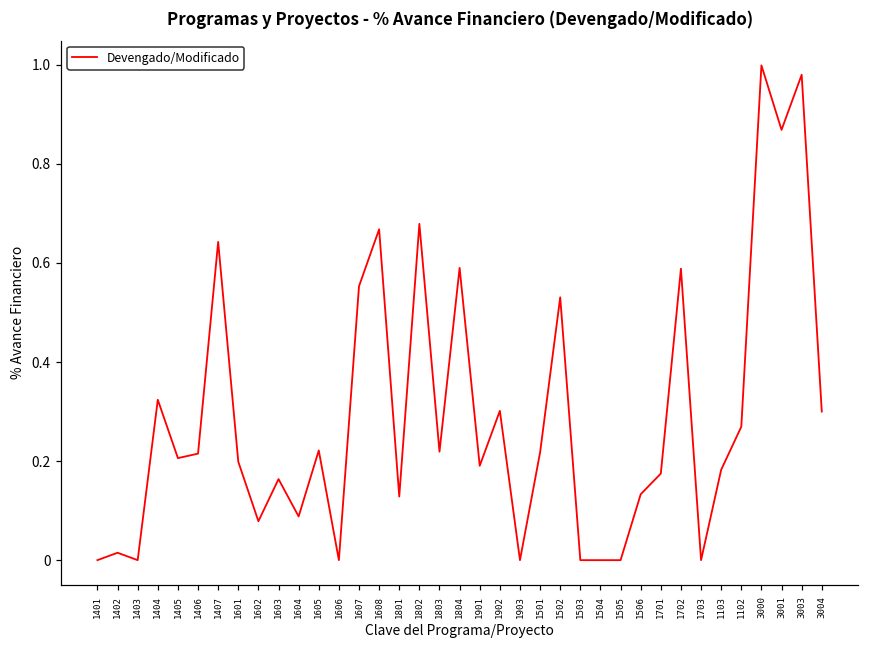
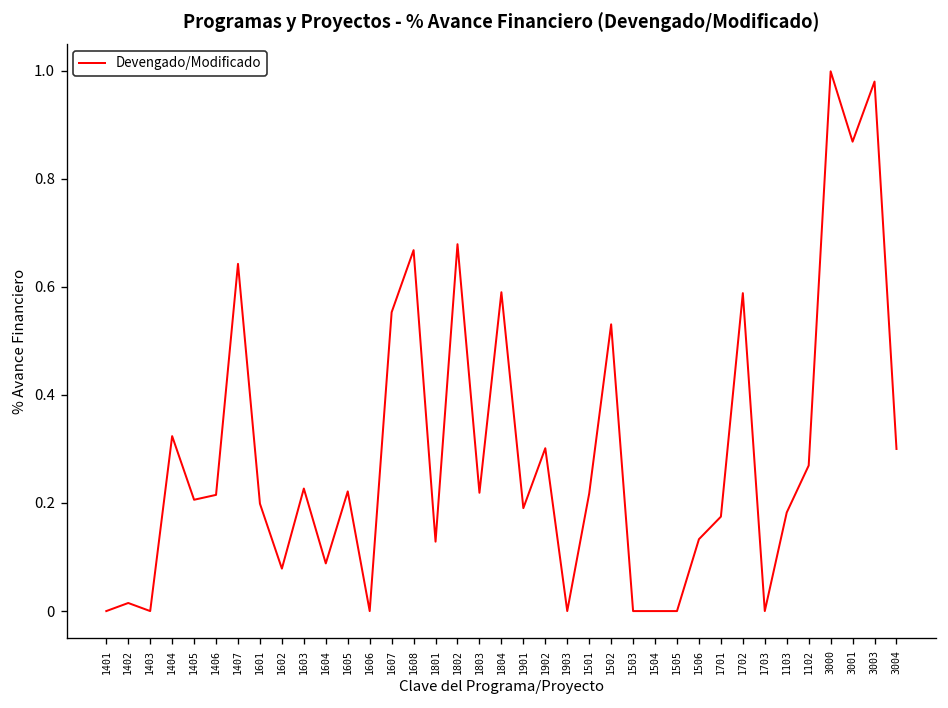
1603: 0.16 -> 0.23
